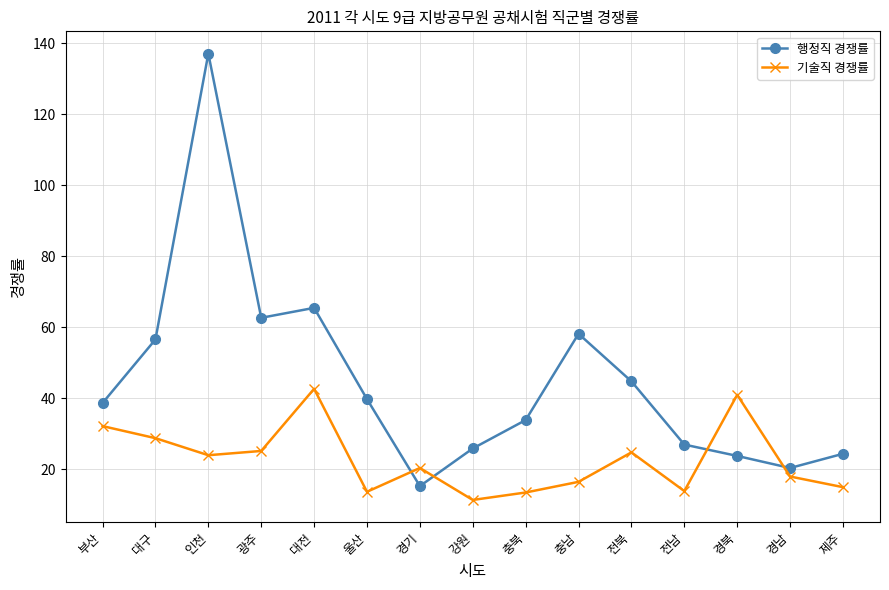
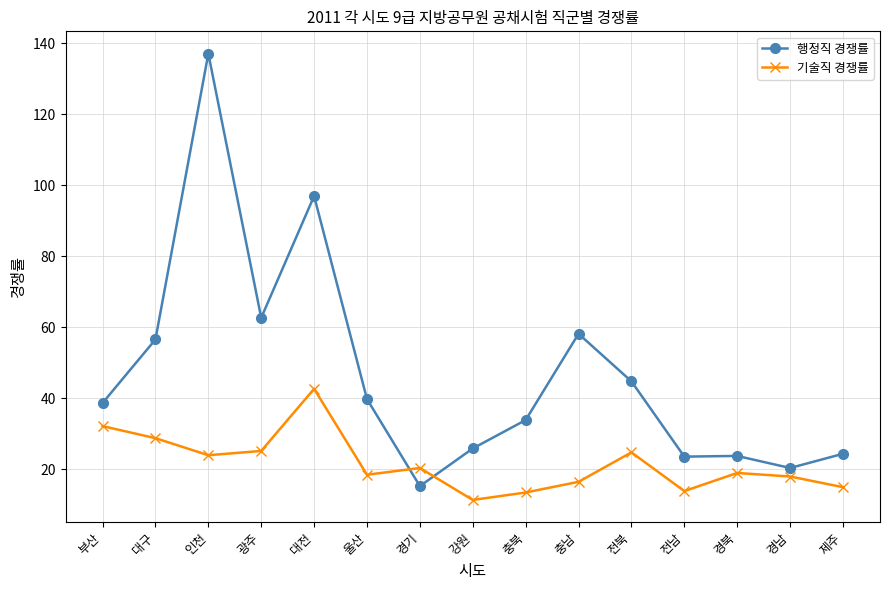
행정직 경쟁률, 대전: 66 -> 97
기술직 경쟁률, 울산: 14 -> 19
행정직 경쟁률, 전남: 27 -> 24
기술직 경쟁률, 경북: 41 -> 19
